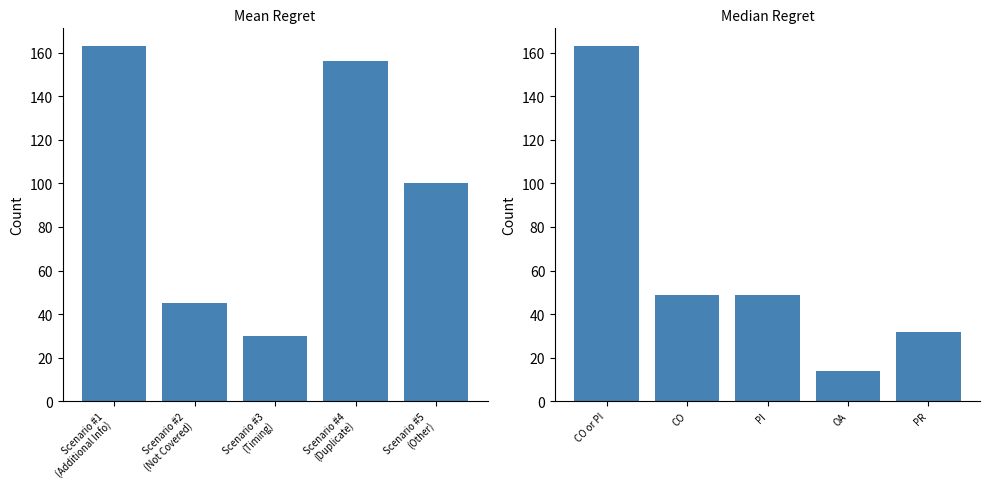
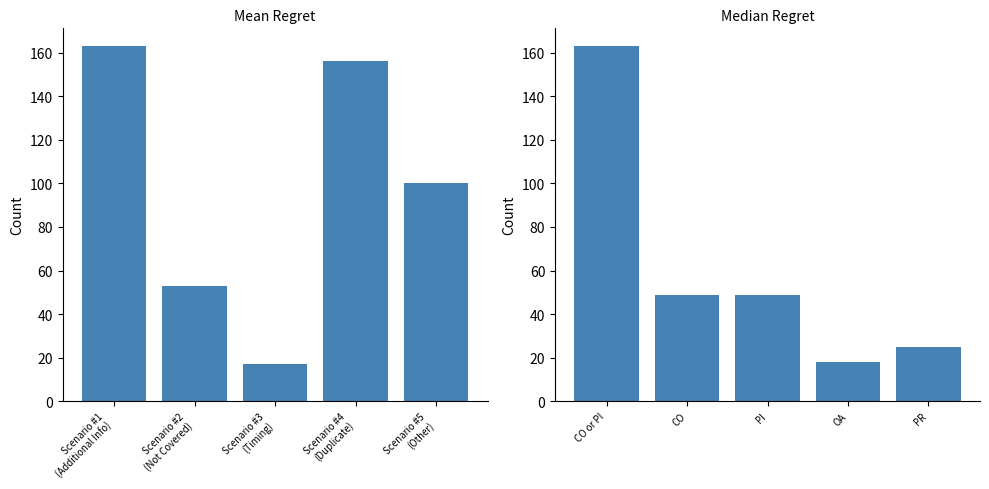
Mean Regret, Scenario #2 (Not Covered): 45 -> 53
Mean Regret, Scenario #3 (Timing): 30 -> 17
Median Regret, OA: 14 -> 18
Median Regret, PR: 32 -> 25
